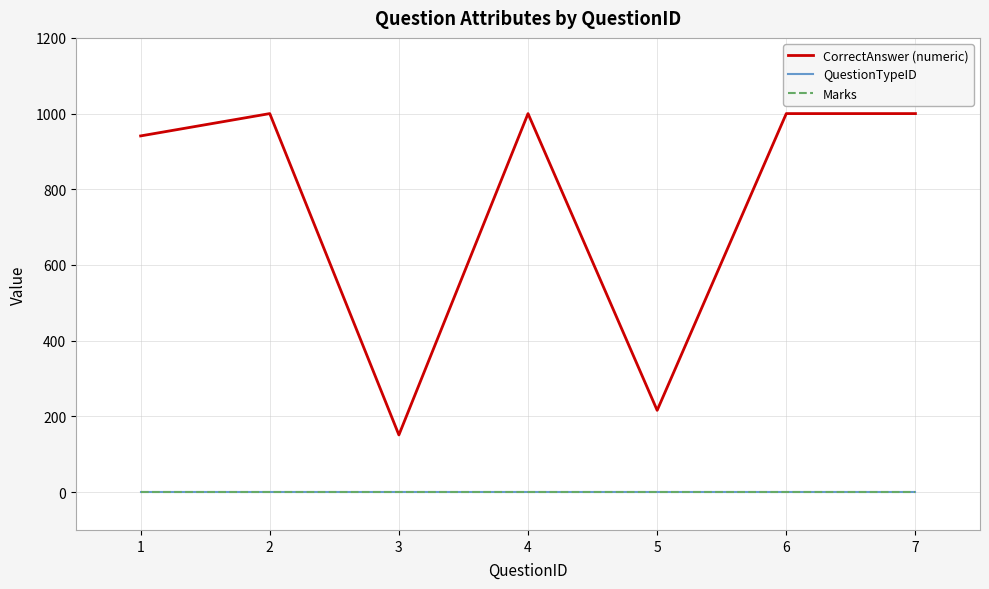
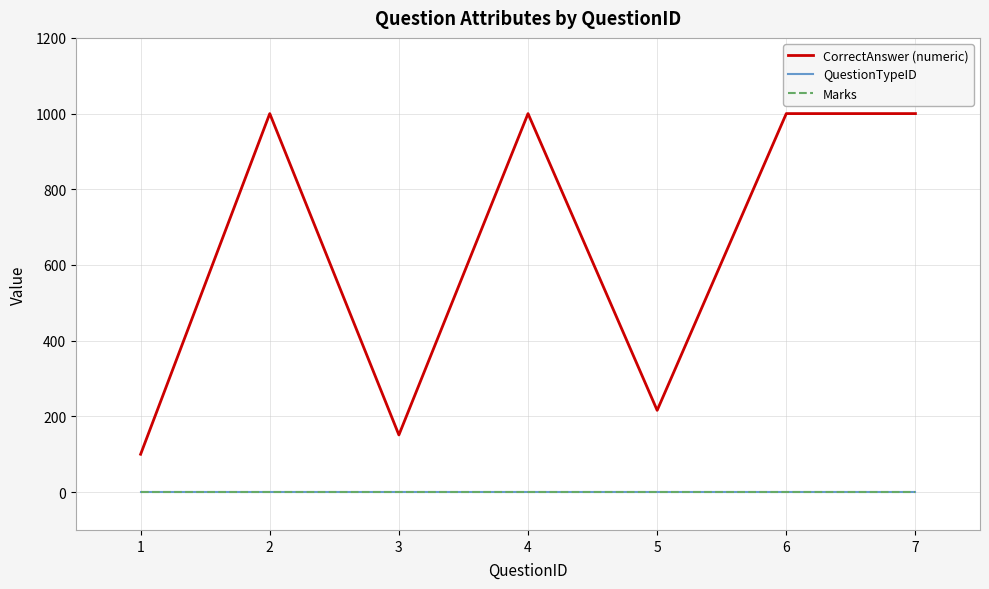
CorrectAnswer (numeric), 1: 940 -> 100
